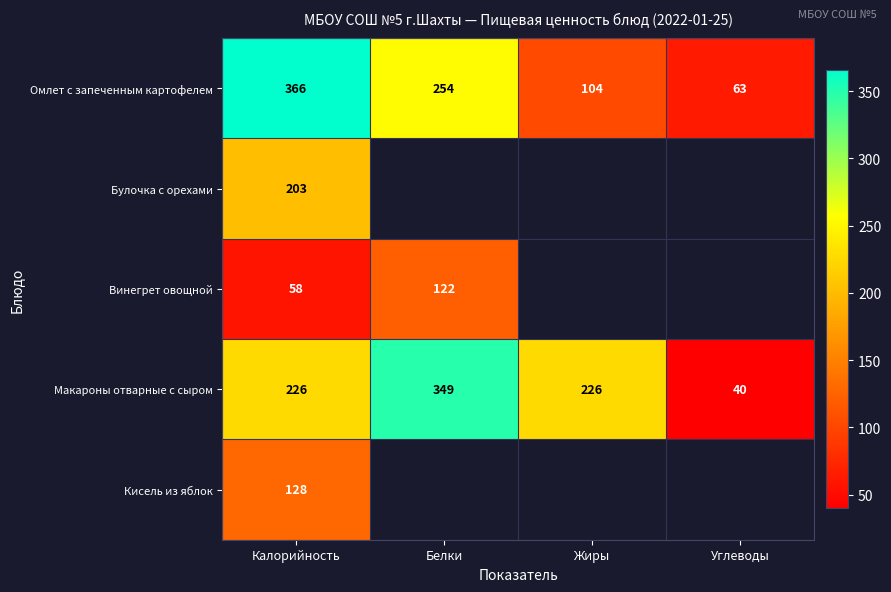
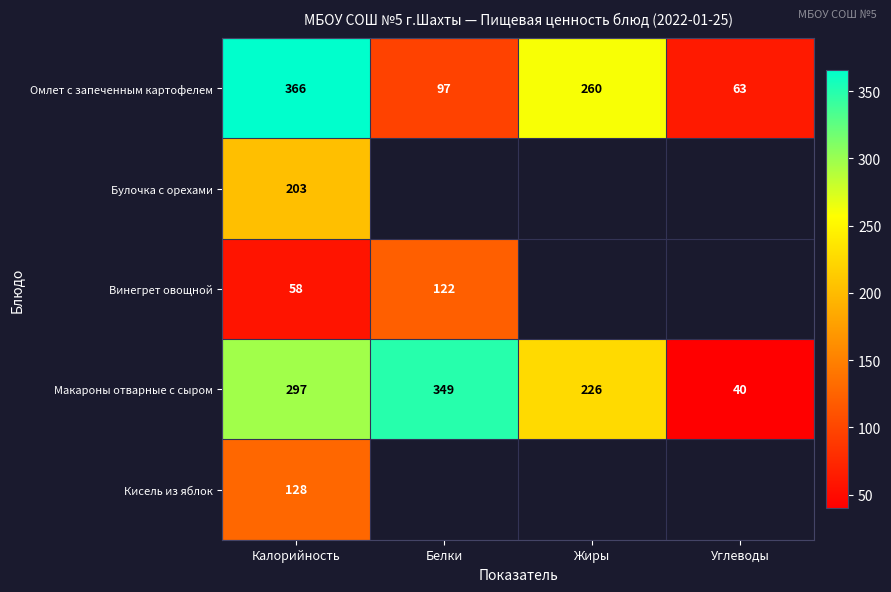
Омлет с запеченным картофелем, Белки: 254 -> 97
Омлет с запеченным картофелем, Жиры: 104 -> 260
Макароны отварные с сыром, Калорийность: 226 -> 297
